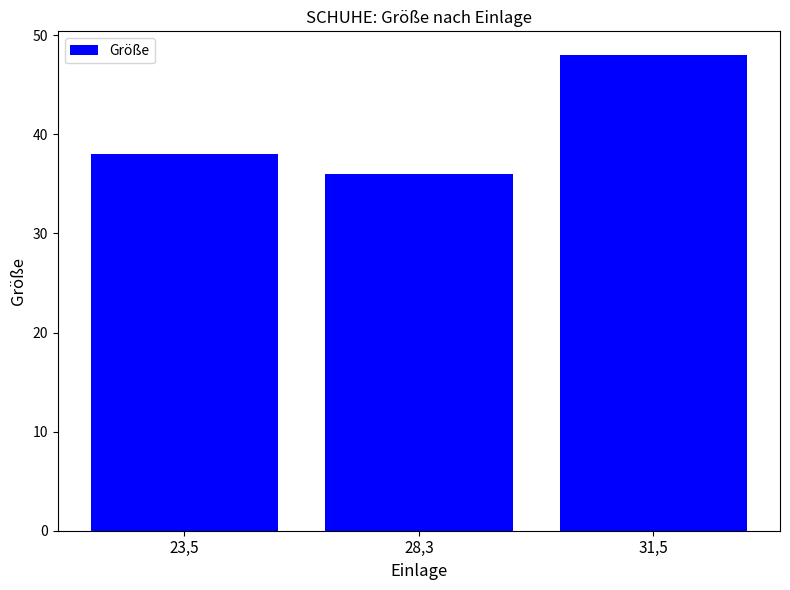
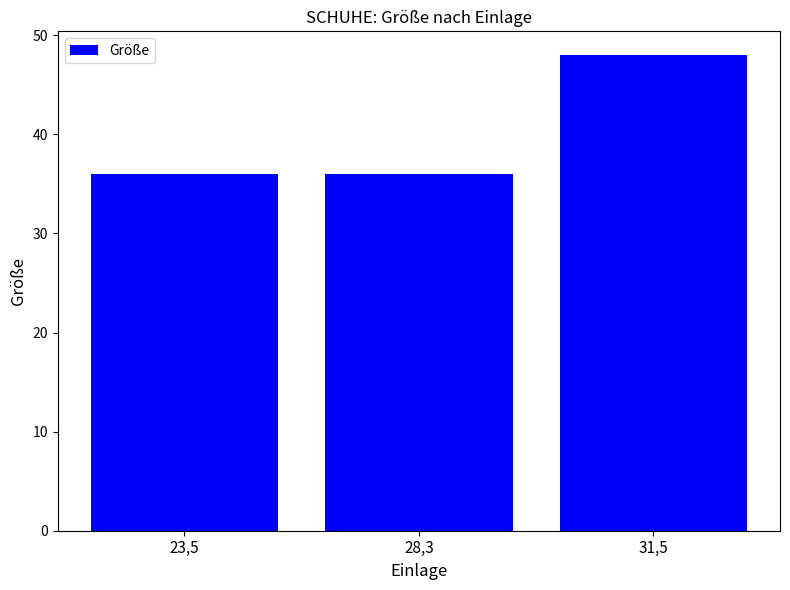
23,5: 38 -> 36
